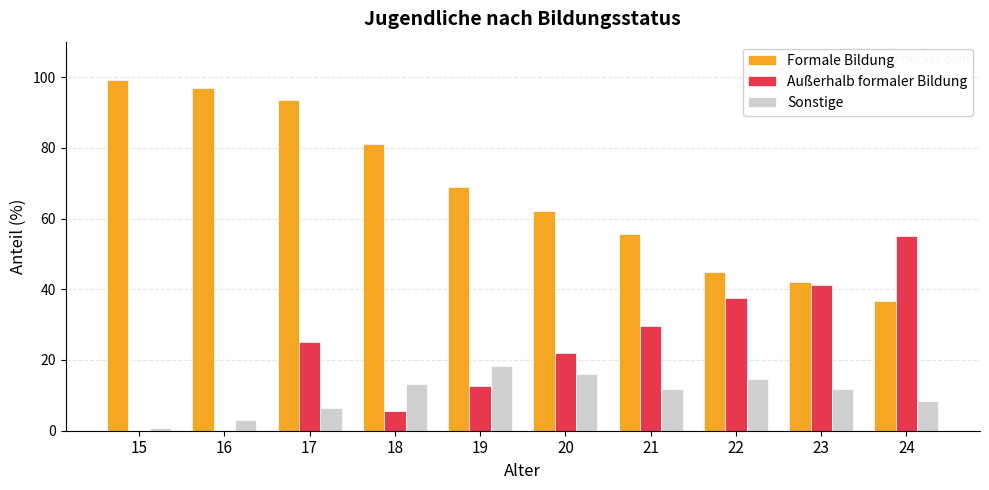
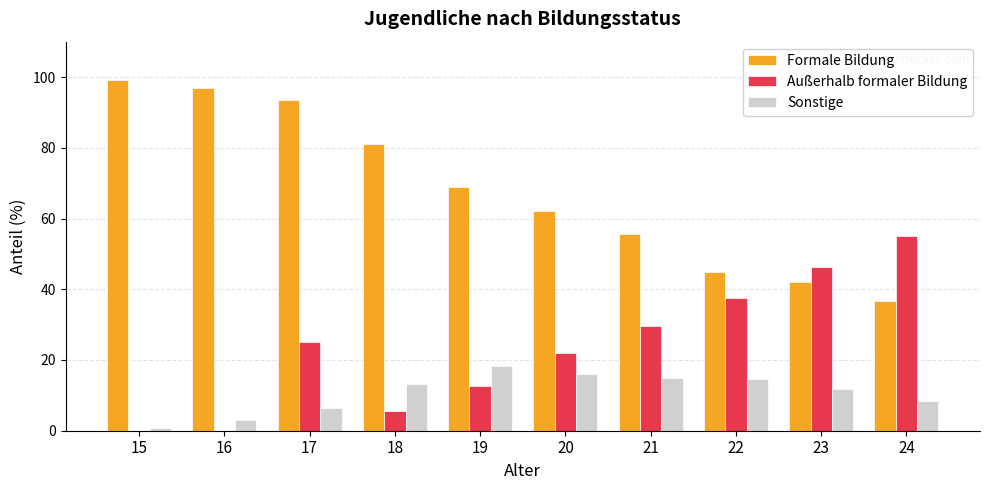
Sonstige, 21: 12 -> 15
Außerhalb formaler Bildung, 23: 41 -> 46
